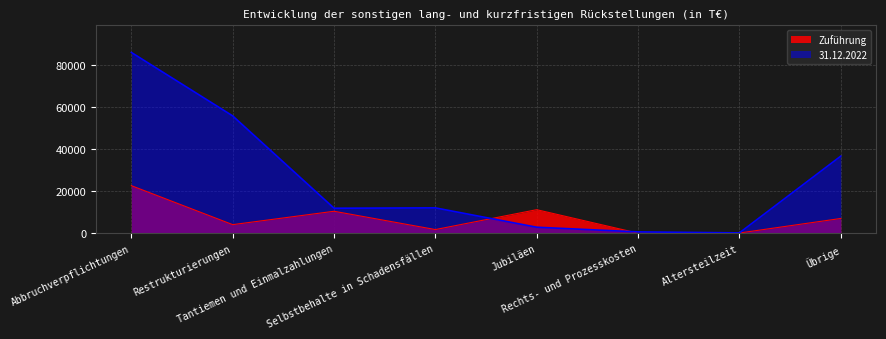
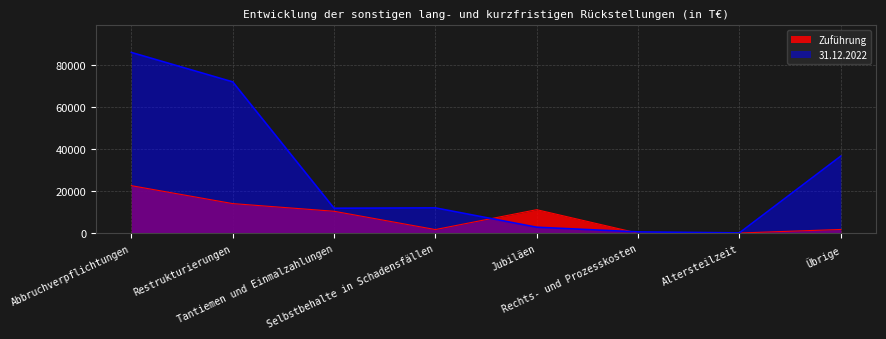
Zuführung, Restrukturierungen: 4000 -> 14000
31.12.2022, Restrukturierungen: 56000 -> 72000
Zuführung, Übrige: 7000 -> 2000
